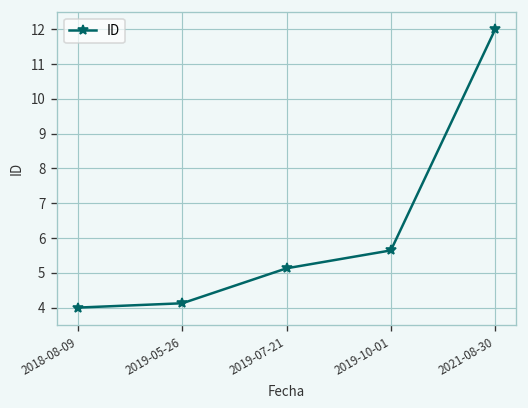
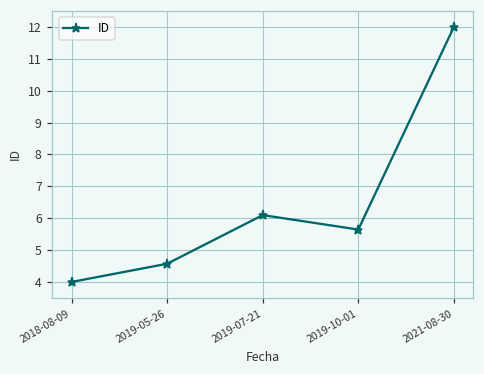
2019-05-26: 4.1 -> 4.6
2019-07-21: 5.1 -> 6.1
